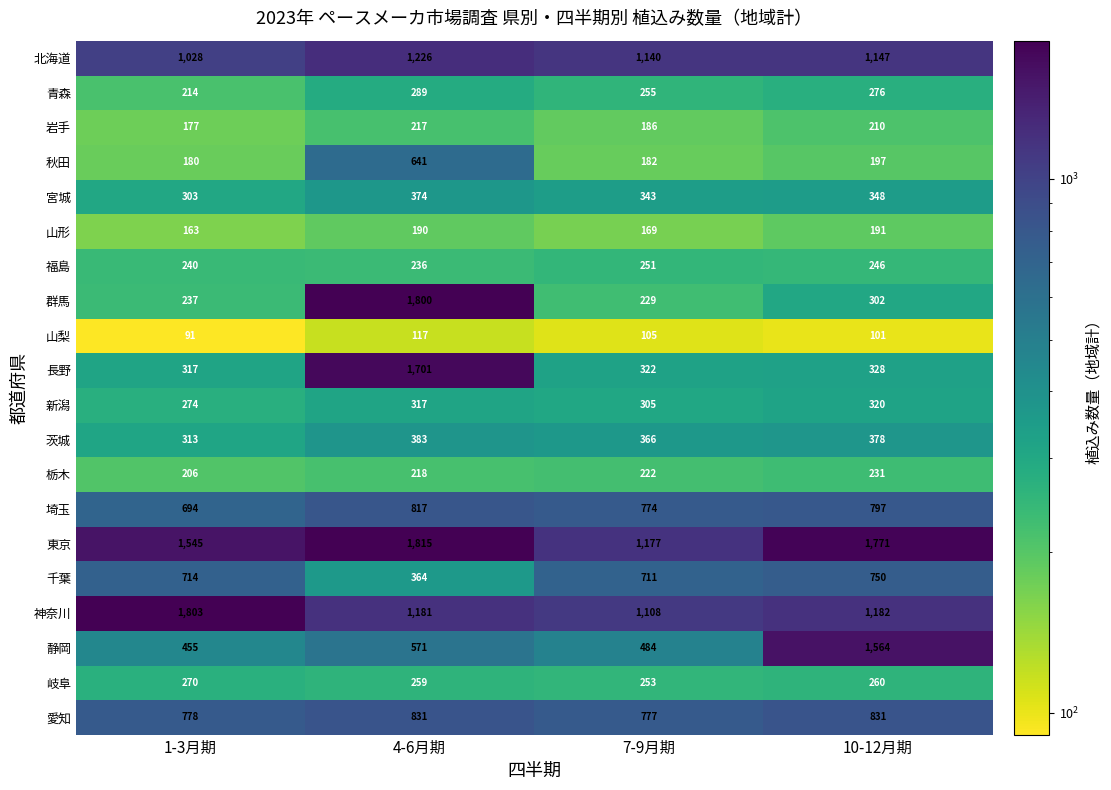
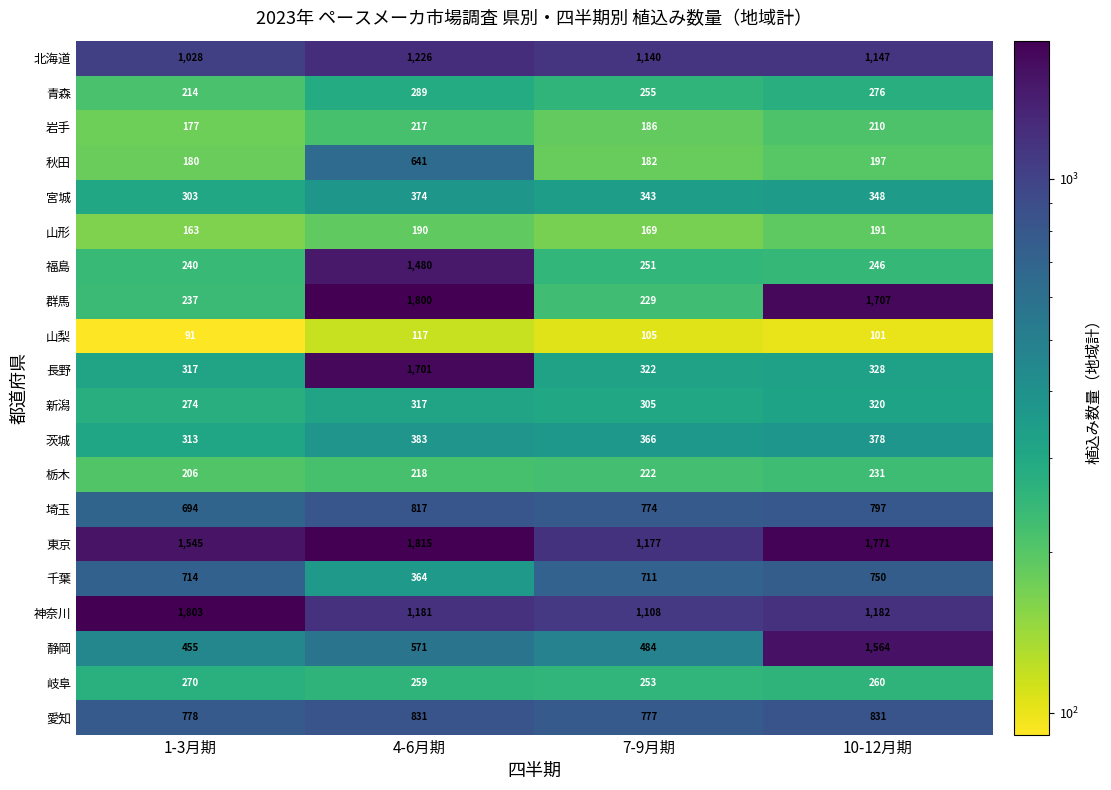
福島, 4-6月期: 236 -> 1,480
群馬, 10-12月期: 302 -> 1,707
